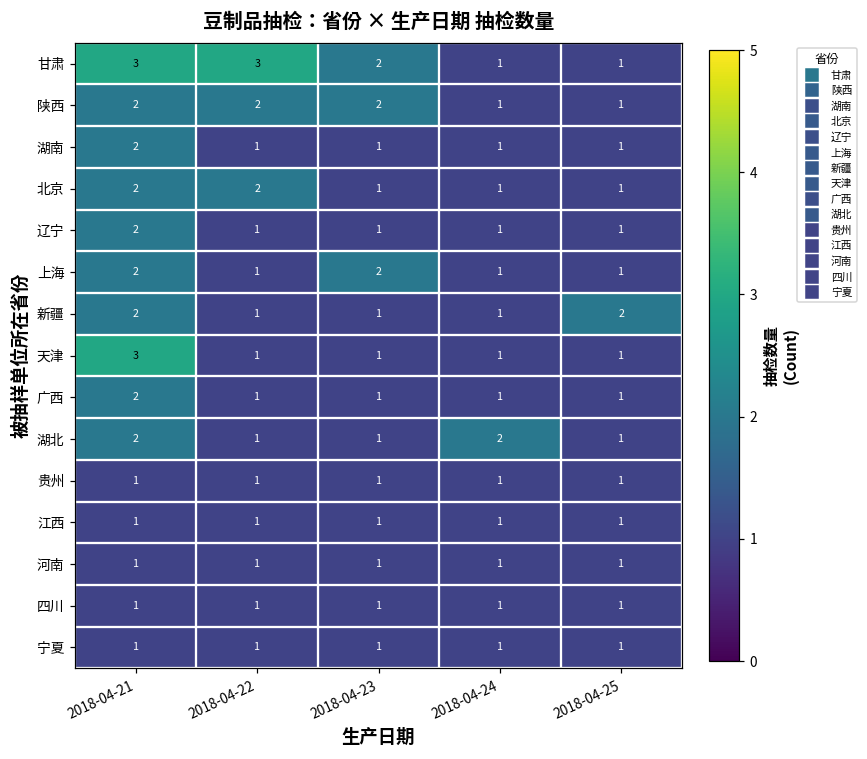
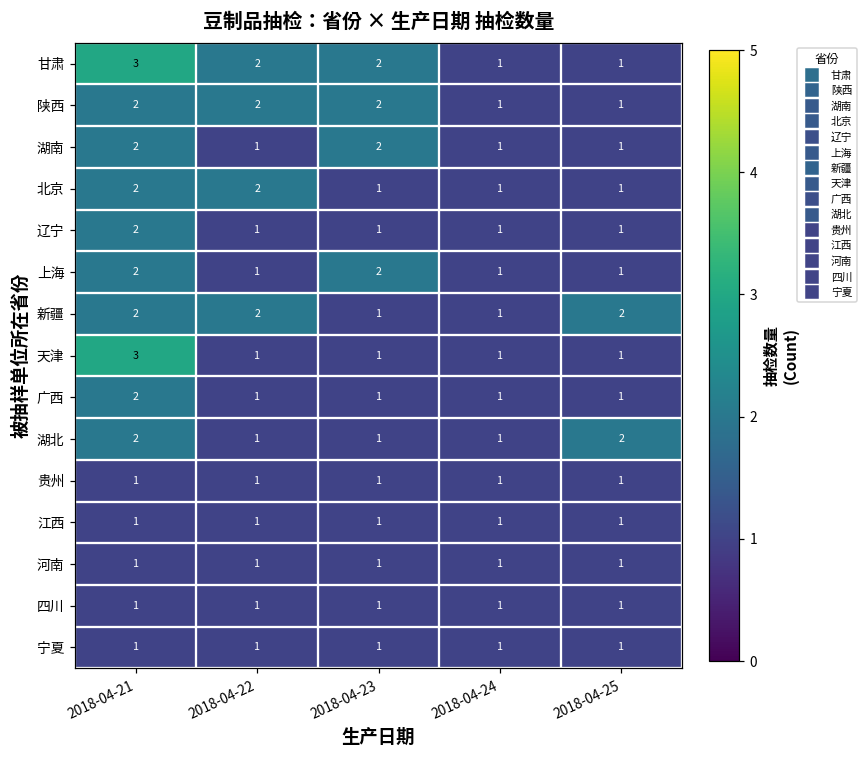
甘肃, 2018-04-22: 3 -> 2
湖南, 2018-04-23: 1 -> 2
新疆, 2018-04-22: 1 -> 2
湖北, 2018-04-24: 2 -> 1
湖北, 2018-04-25: 1 -> 2
